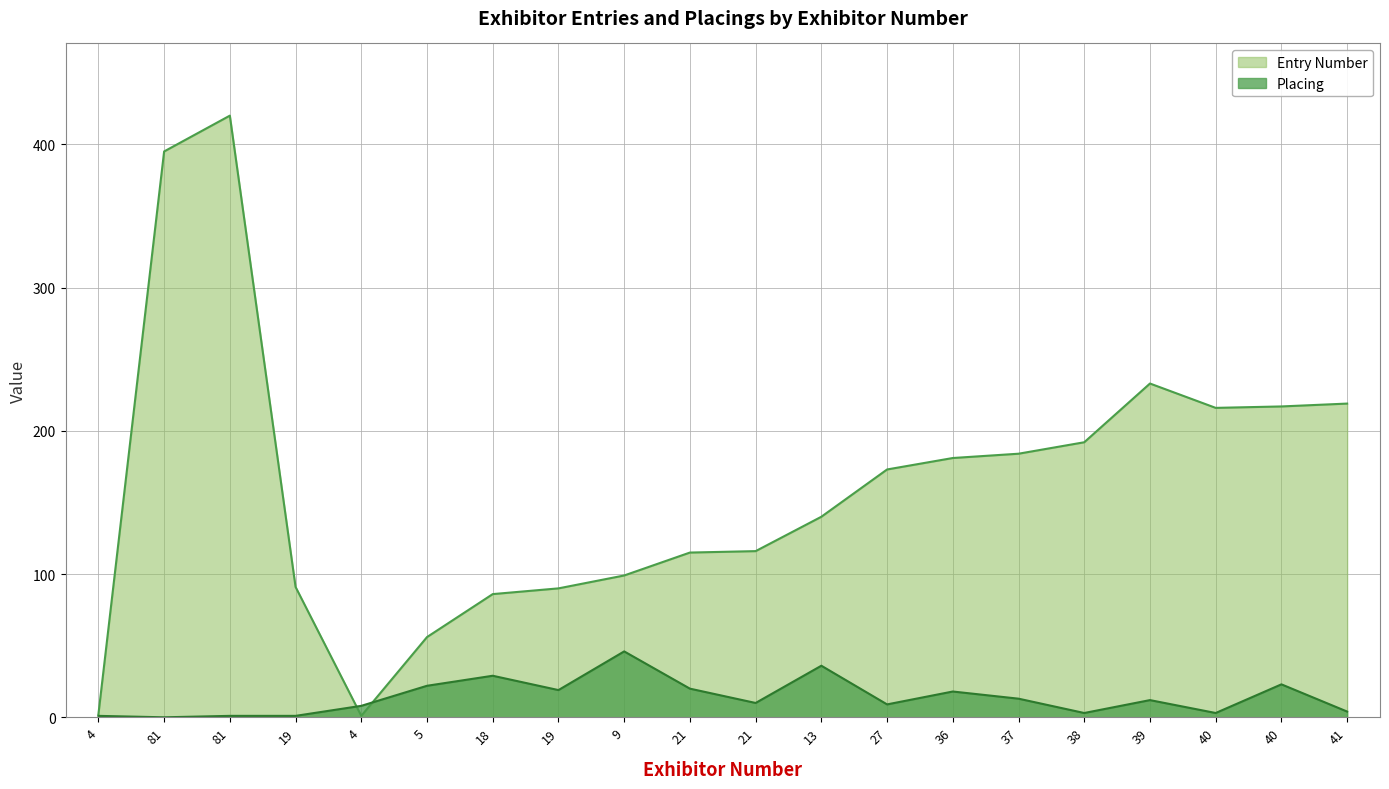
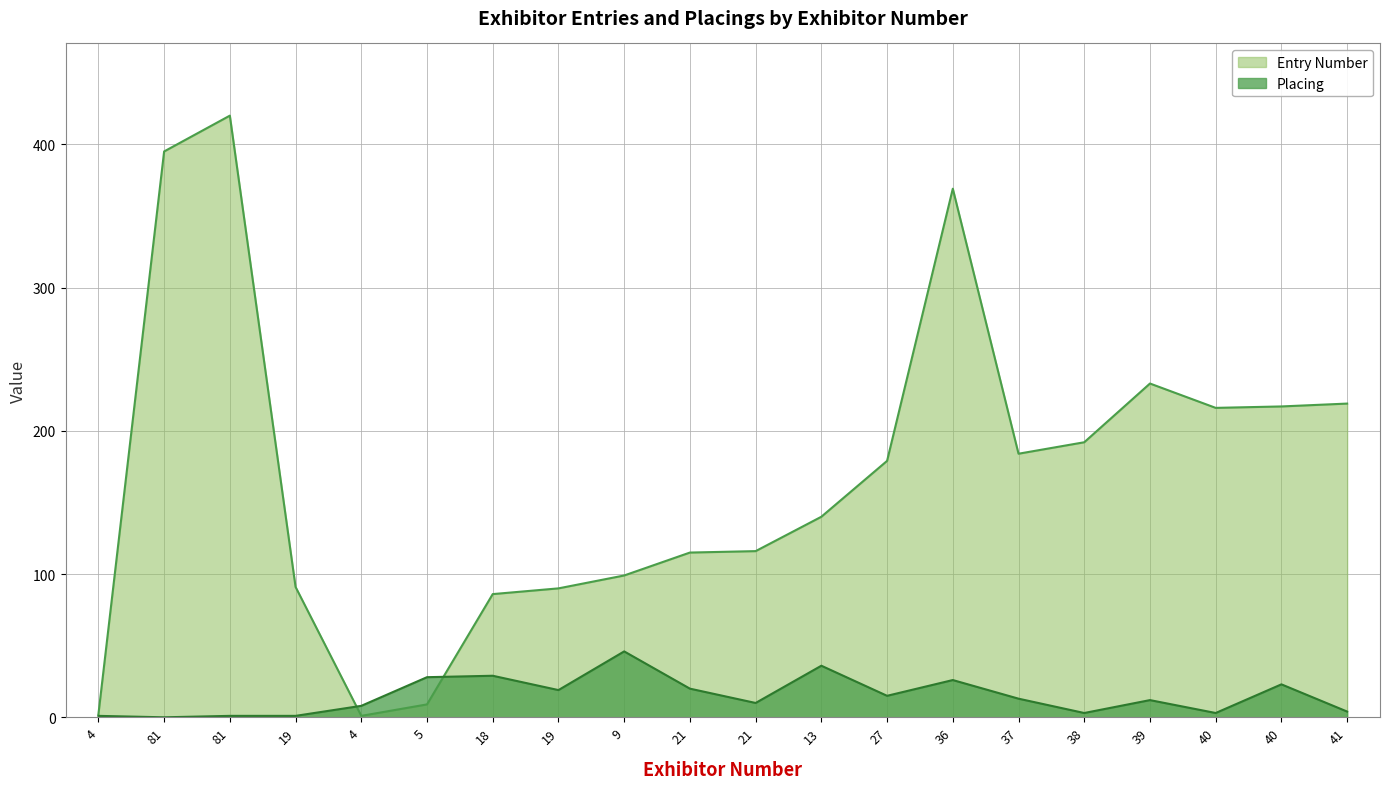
Entry Number, 5: 56 -> 9
Placing, 5: 22 -> 28
Entry Number, 27: 173 -> 179
Placing, 27: 9 -> 15
Entry Number, 36: 181 -> 369
Placing, 36: 18 -> 26
